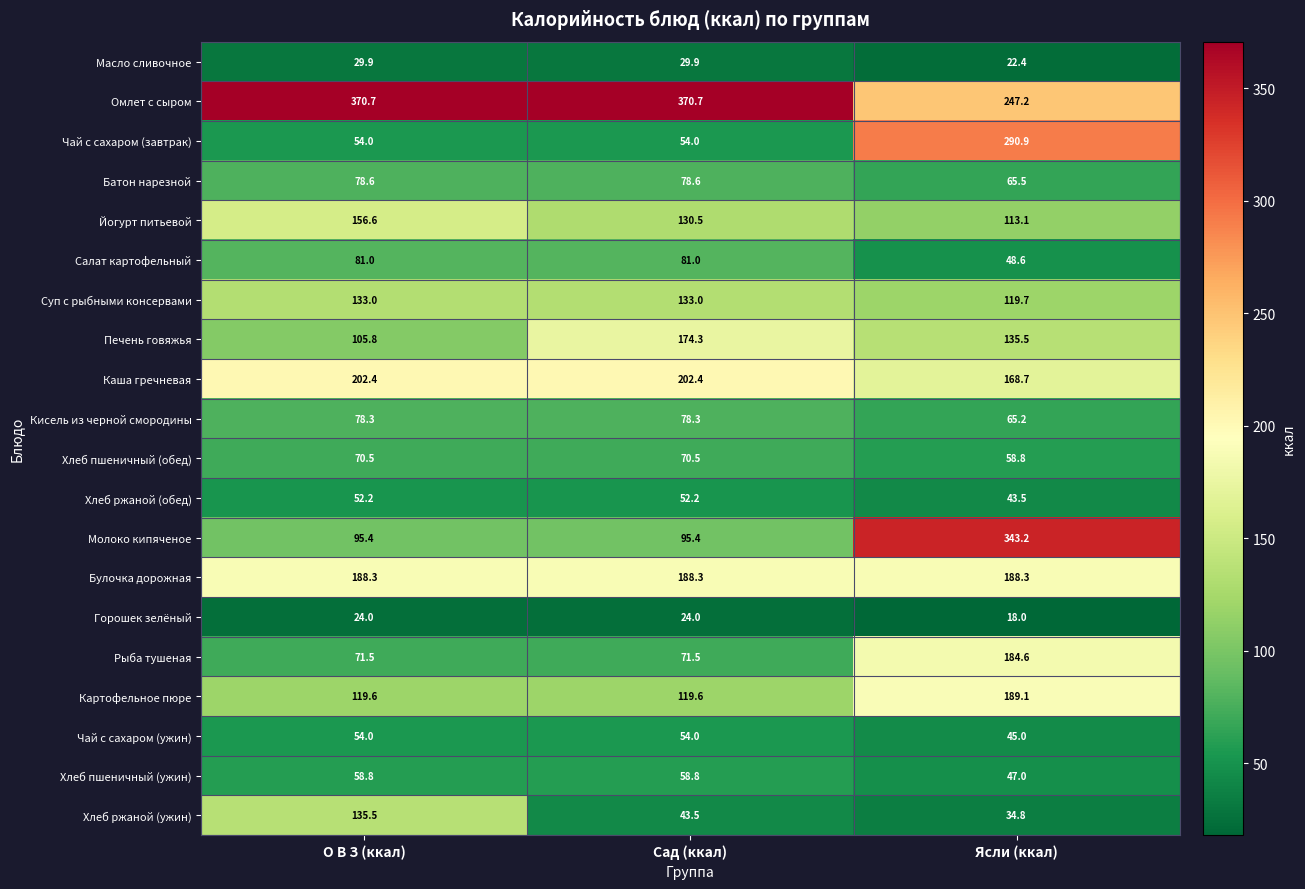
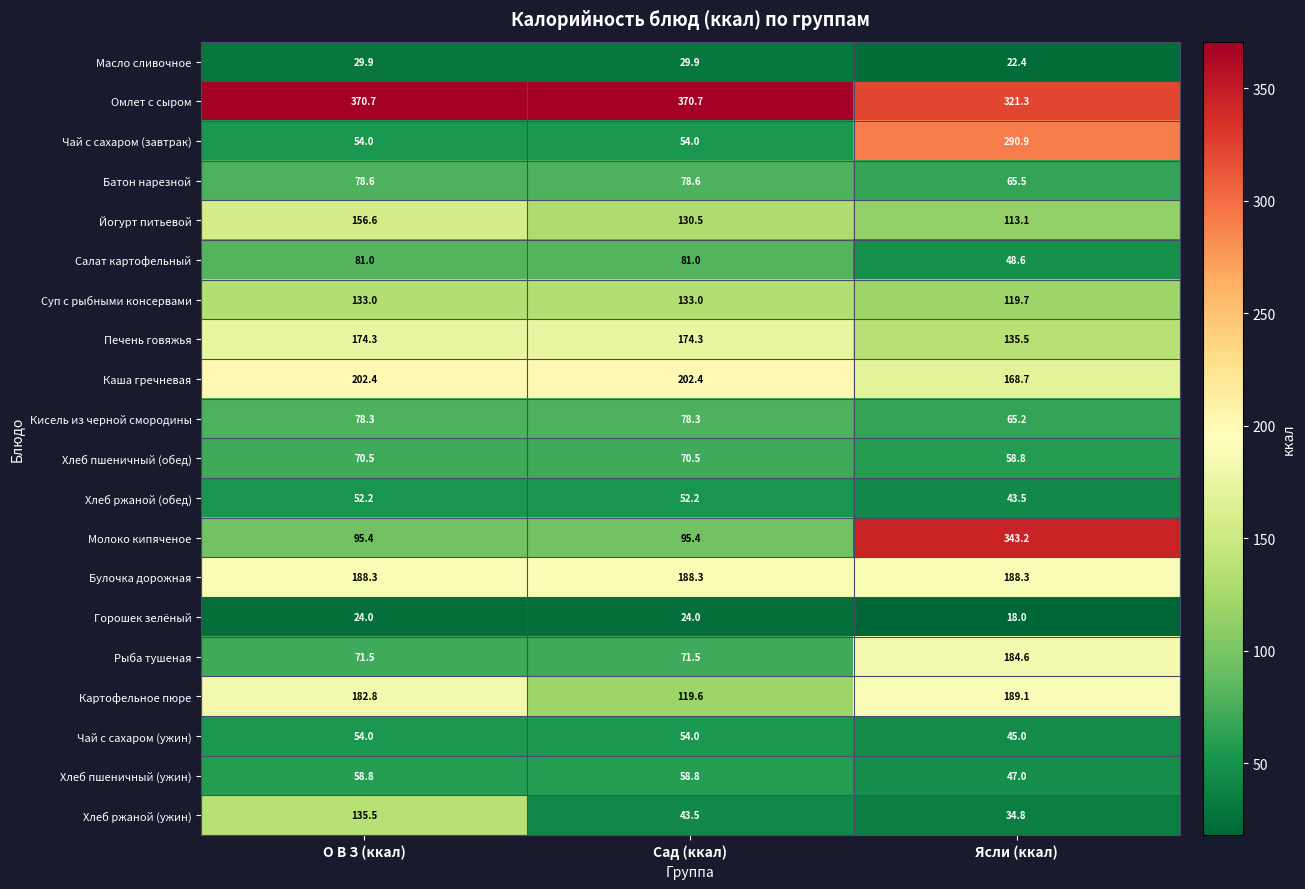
Омлет с сыром, Ясли (ккал): 247.2 -> 321.3
Печень говяжья, О В З (ккал): 105.8 -> 174.3
Картофельное пюре, О В З (ккал): 119.6 -> 182.8
